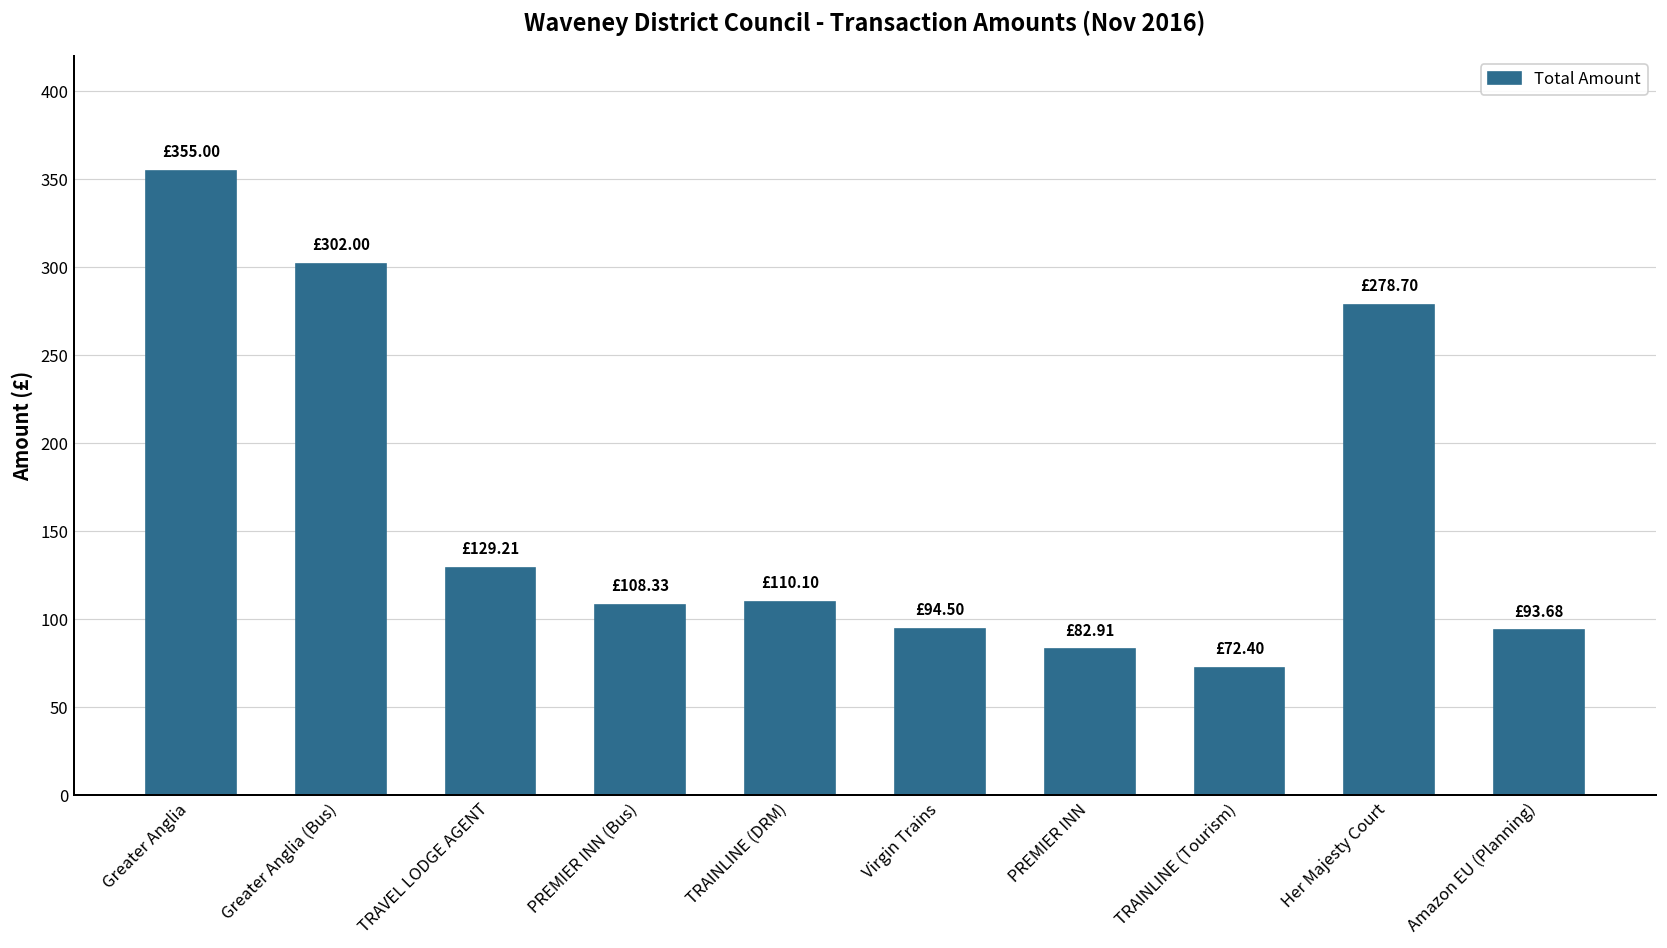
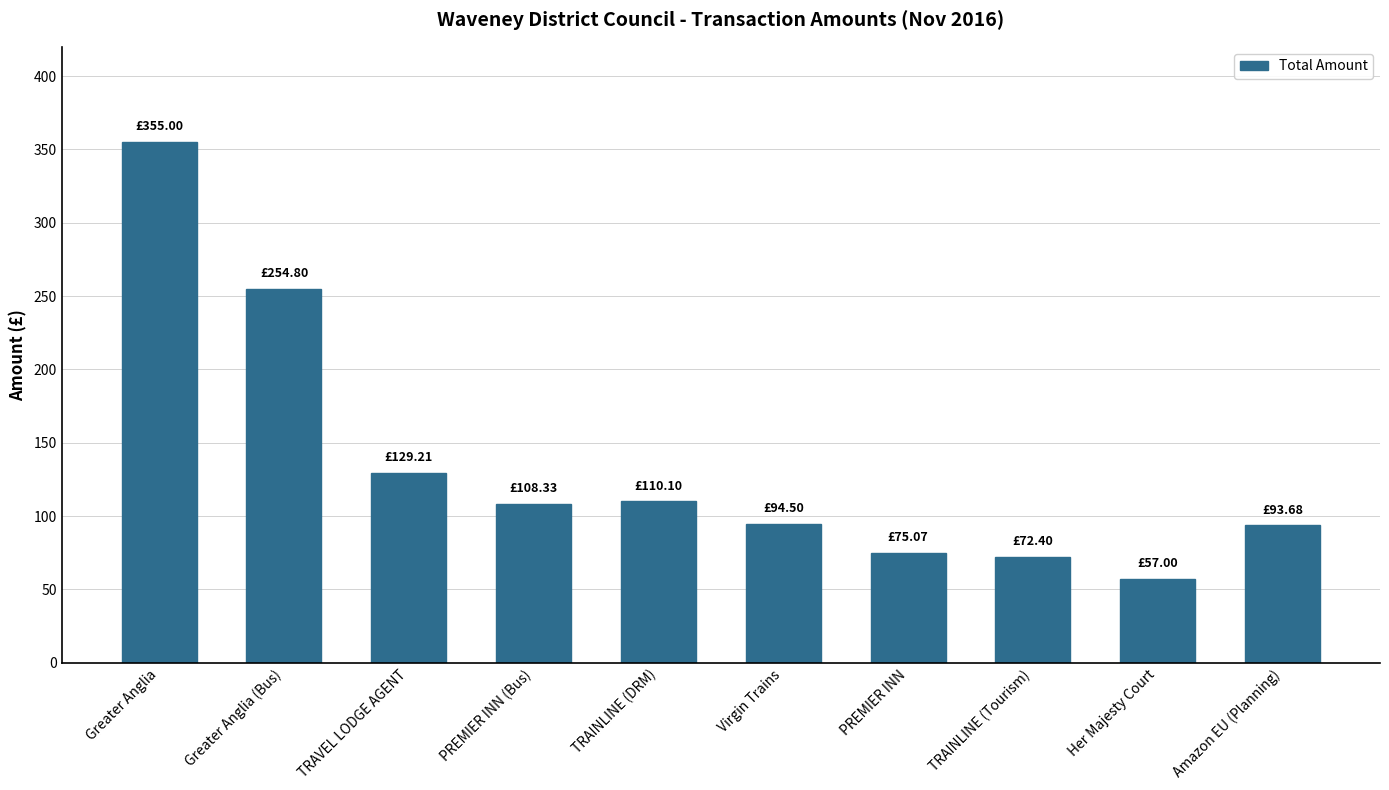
Greater Anglia (Bus): £302.00 -> £254.80
PREMIER INN: £82.91 -> £75.07
Her Majesty Court: £278.70 -> £57.00
